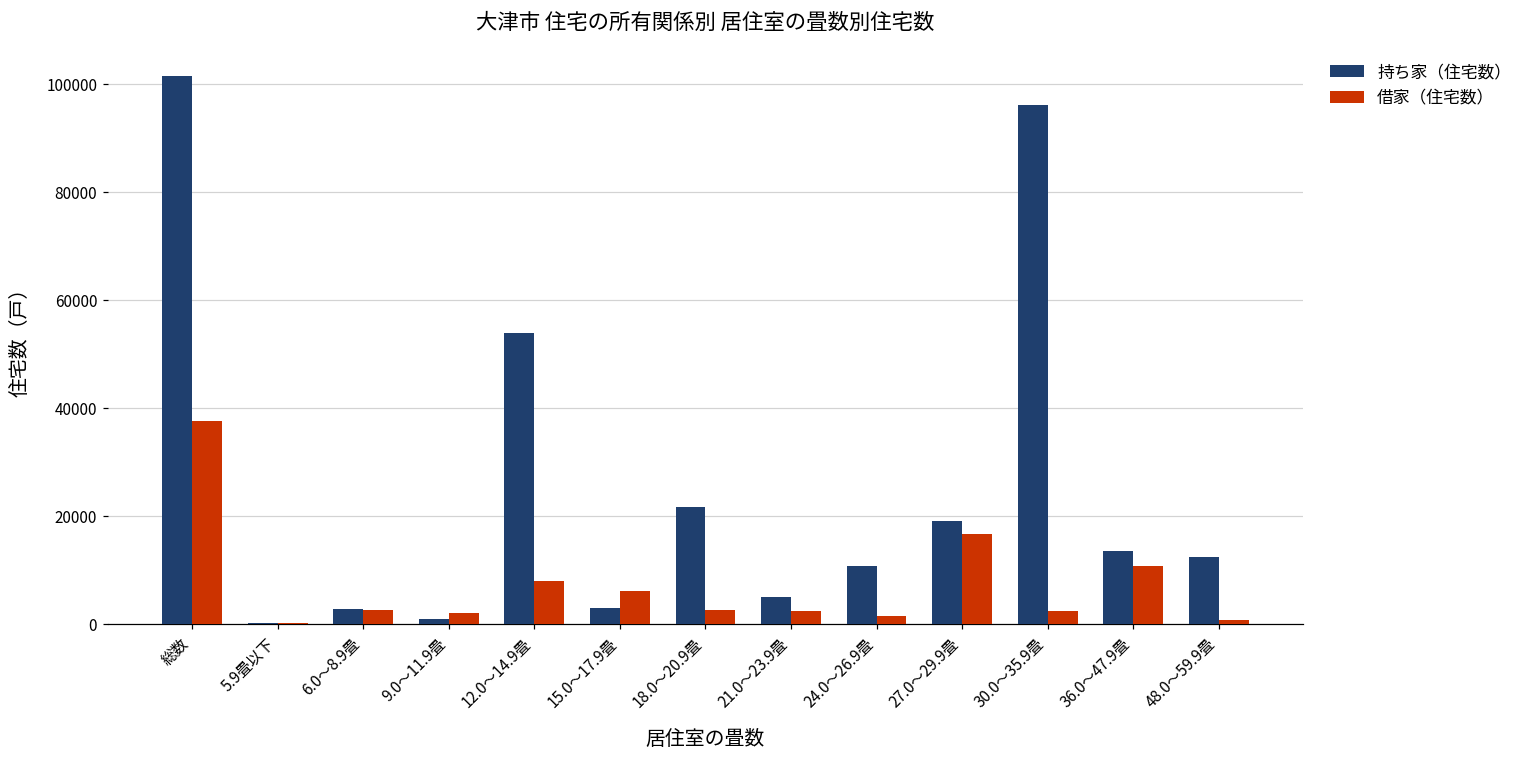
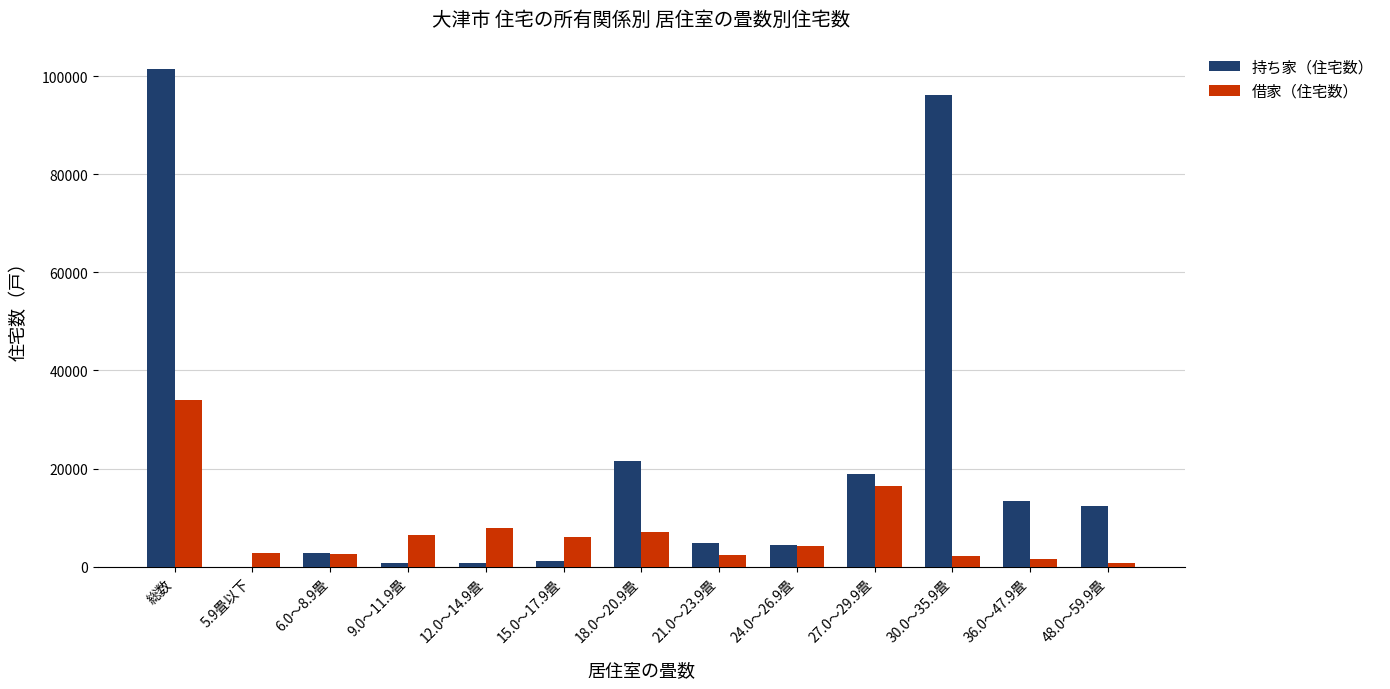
借家（住宅数）, 総数: 38000 -> 34000
借家（住宅数）, 5.9畳以下: 0 -> 3000
借家（住宅数）, 9.0～11.9畳: 2000 -> 6000
持ち家（住宅数）, 12.0～14.9畳: 54000 -> 1000
持ち家（住宅数）, 15.0～17.9畳: 3000 -> 1000
借家（住宅数）, 18.0～20.9畳: 2000 -> 7000
持ち家（住宅数）, 24.0～26.9畳: 11000 -> 4000
借家（住宅数）, 24.0～26.9畳: 1000 -> 4000
借家（住宅数）, 36.0～47.9畳: 11000 -> 2000
